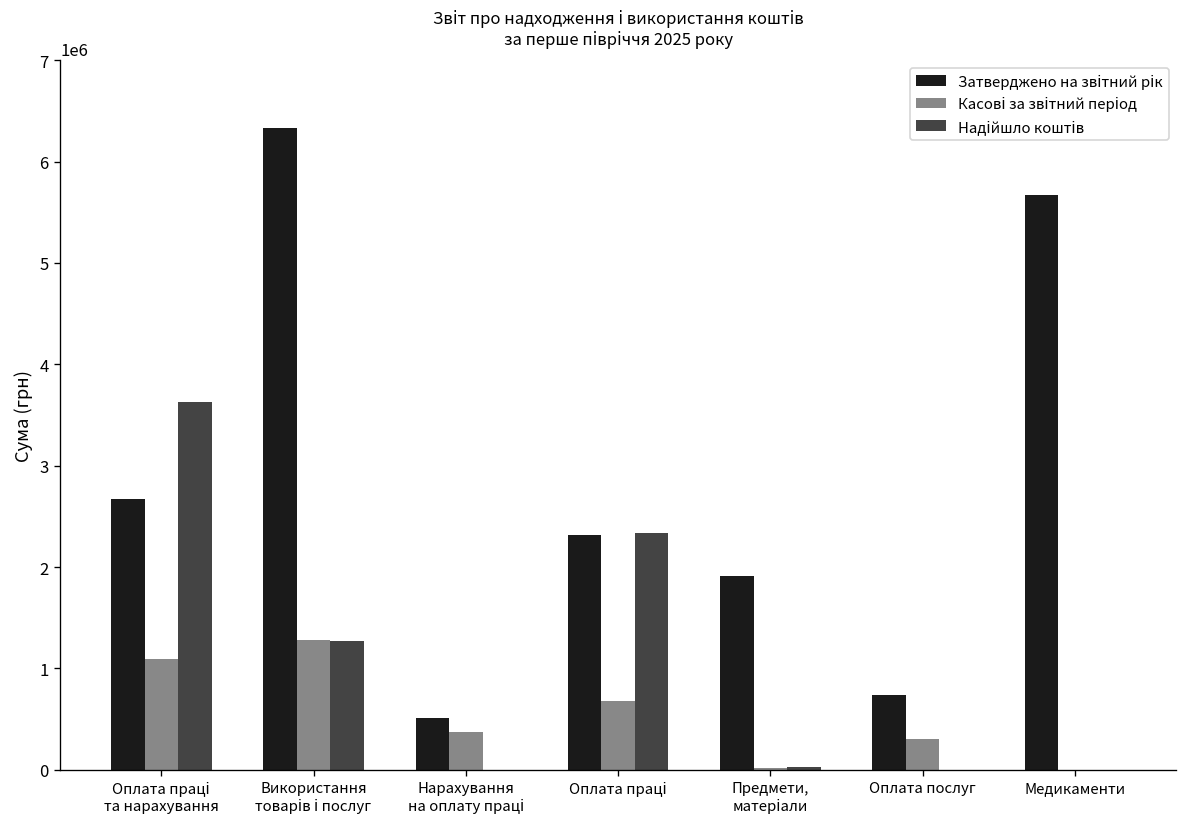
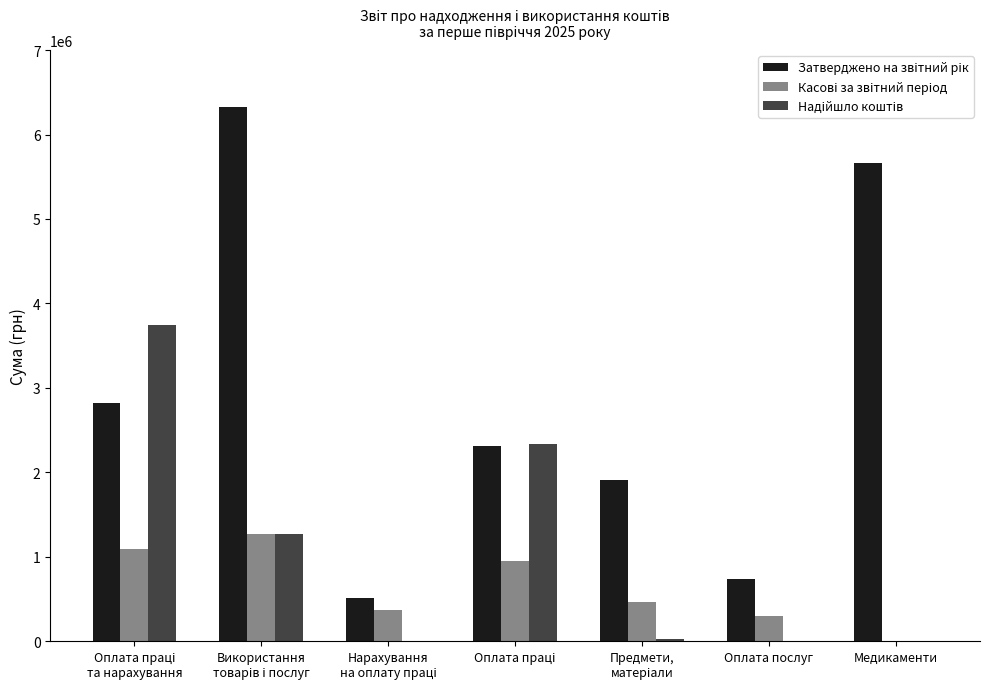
Затверджено на звітний рік, Оплата праці та нарахування: 2700000 -> 2800000
Надійшло коштів, Оплата праці та нарахування: 3600000 -> 3700000
Касові за звітний період, Оплата праці: 700000 -> 1000000
Касові за звітний період, Предмети, матеріали: 0 -> 500000
